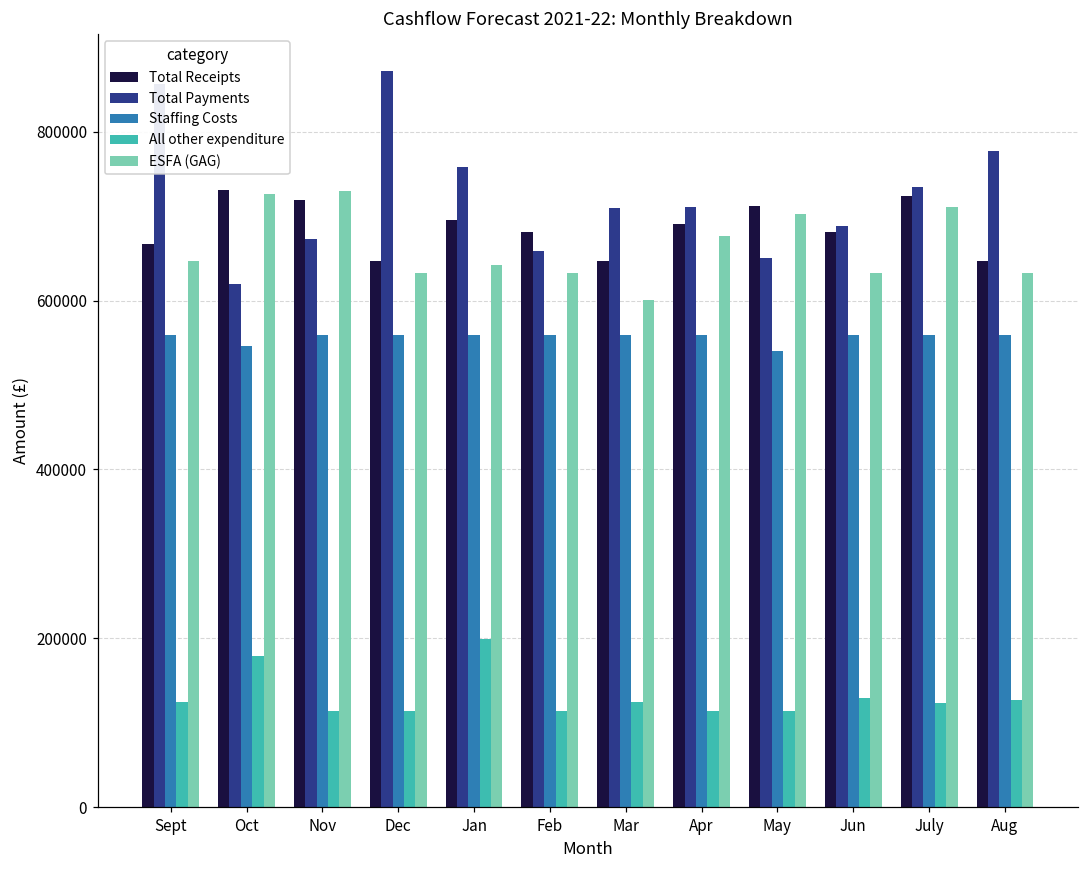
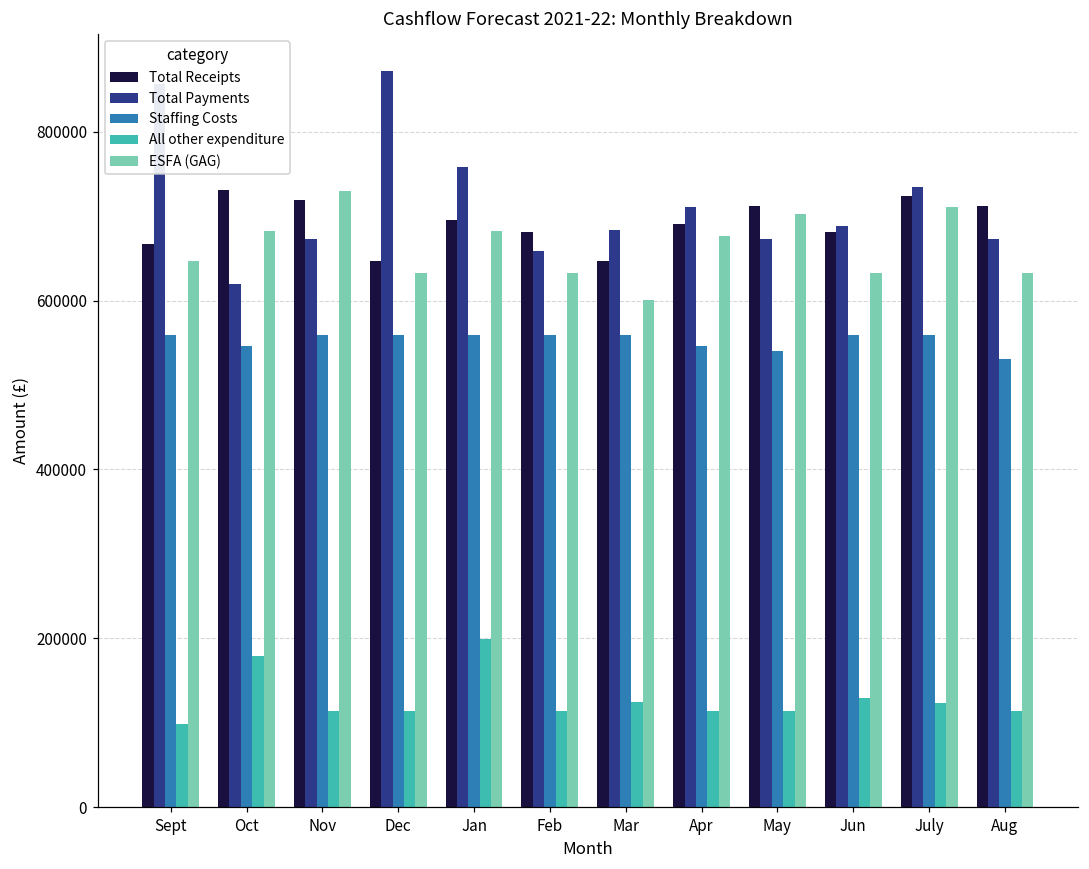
All other expenditure, Sept: 120000 -> 100000
ESFA (GAG), Oct: 730000 -> 680000
ESFA (GAG), Jan: 640000 -> 680000
Total Payments, Mar: 710000 -> 680000
Staffing Costs, Apr: 560000 -> 550000
Total Payments, May: 650000 -> 670000
Total Receipts, Aug: 650000 -> 710000
Total Payments, Aug: 780000 -> 670000
Staffing Costs, Aug: 560000 -> 530000
All other expenditure, Aug: 130000 -> 110000
